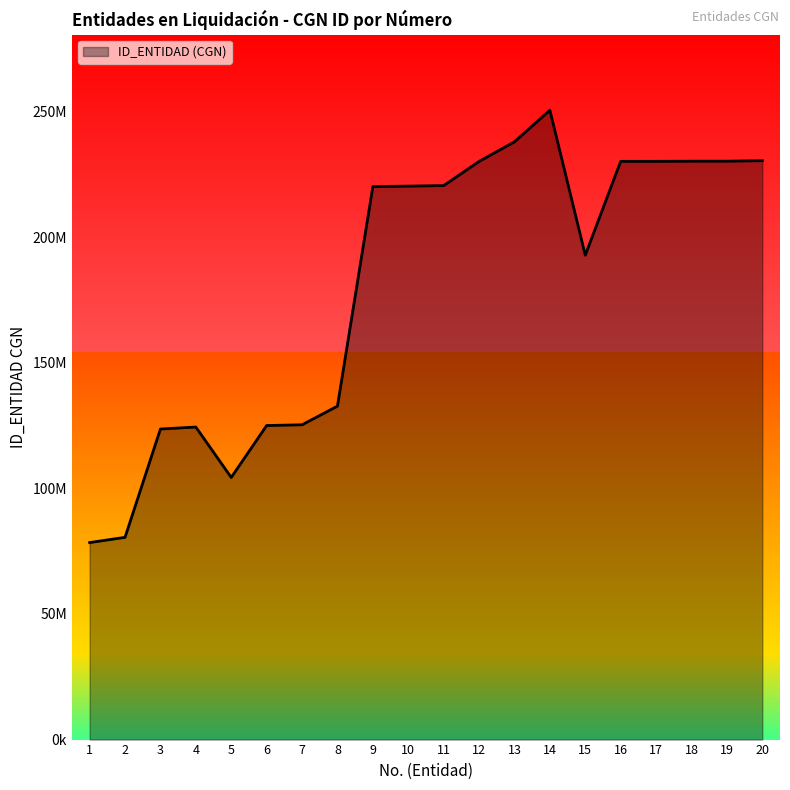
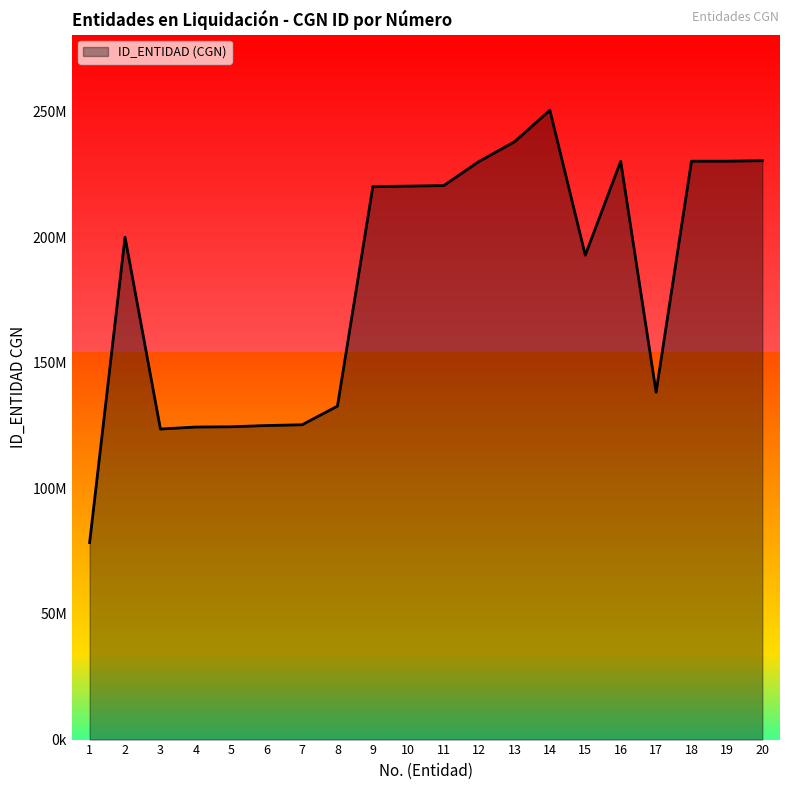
ID_ENTIDAD (CGN), 2: 81000000 -> 200000000
ID_ENTIDAD (CGN), 5: 104000000 -> 125000000
ID_ENTIDAD (CGN), 17: 230000000 -> 138000000
